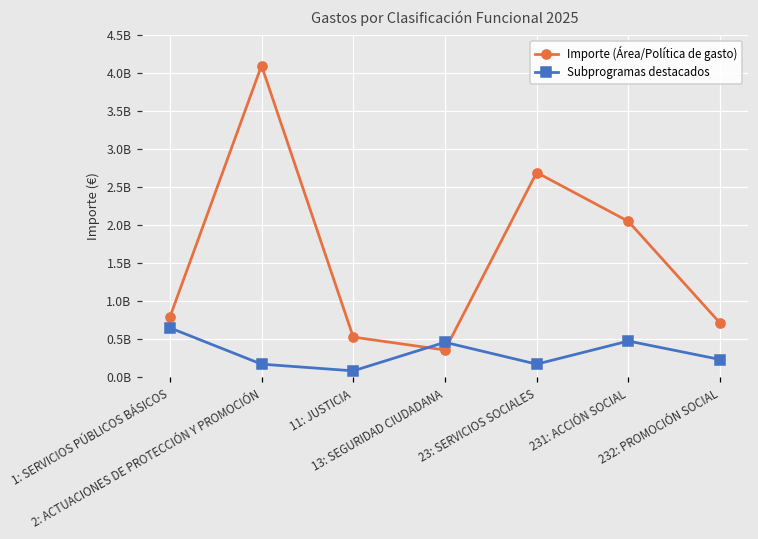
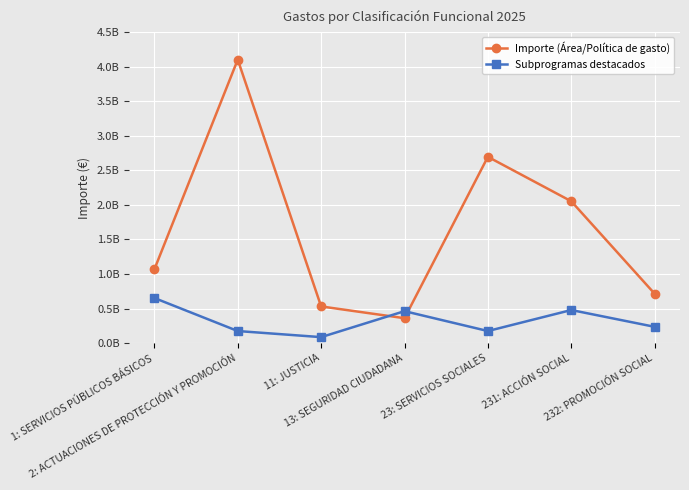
Importe (Área/Política de gasto), 1: SERVICIOS PÚBLICOS BÁSICOS: 800000000 -> 1100000000
